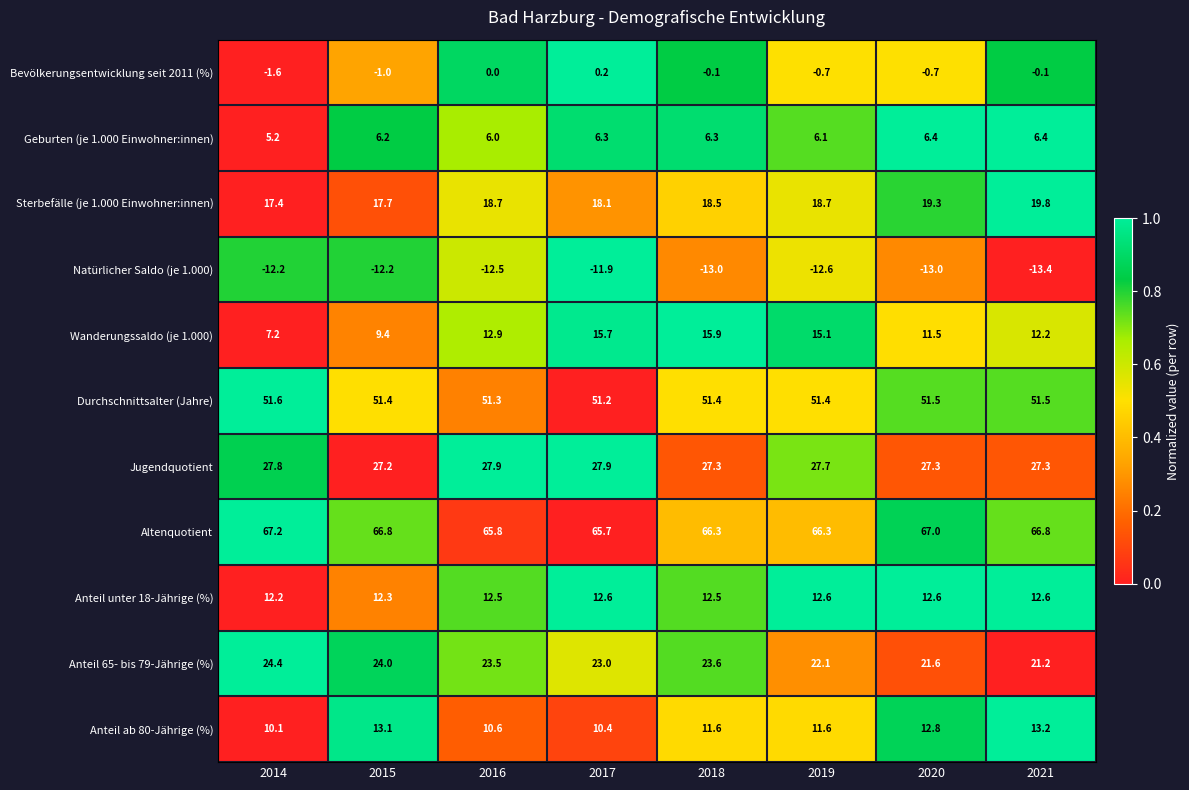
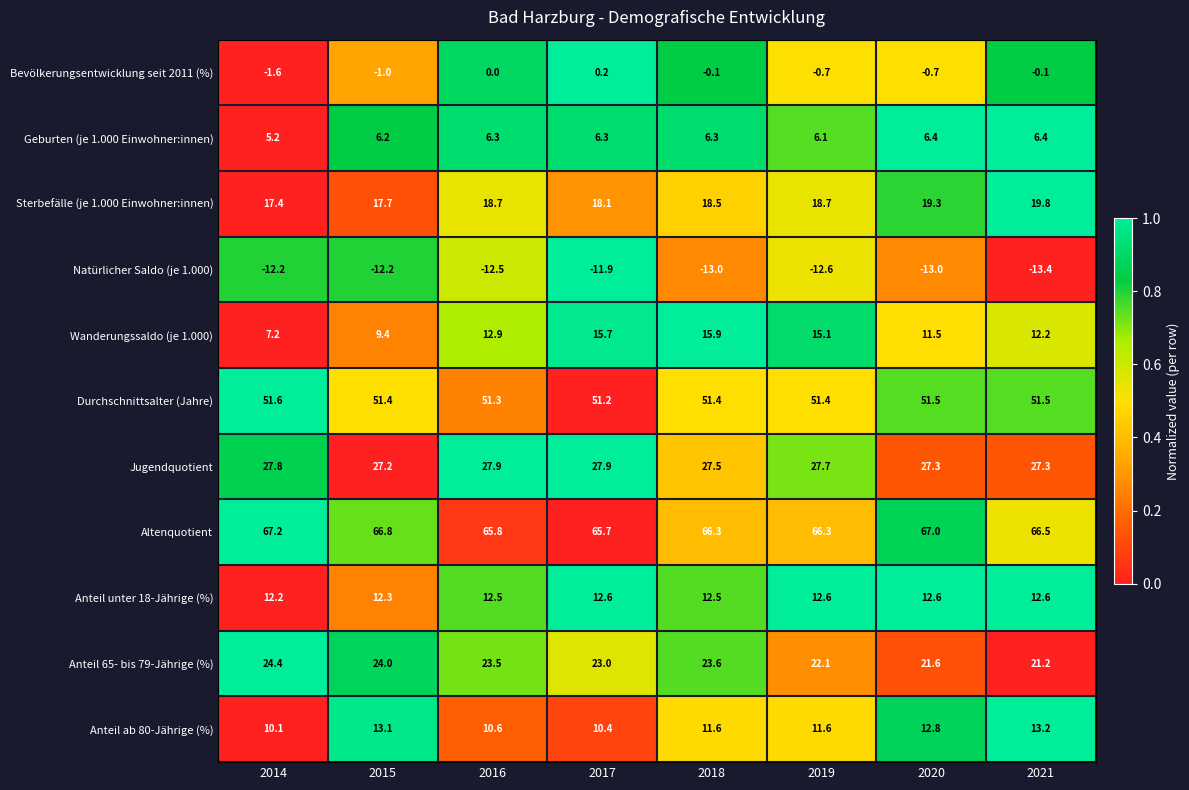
Geburten (je 1.000 Einwohner:innen), 2016: 6.0 -> 6.3
Jugendquotient, 2018: 27.3 -> 27.5
Altenquotient, 2021: 66.8 -> 66.5
